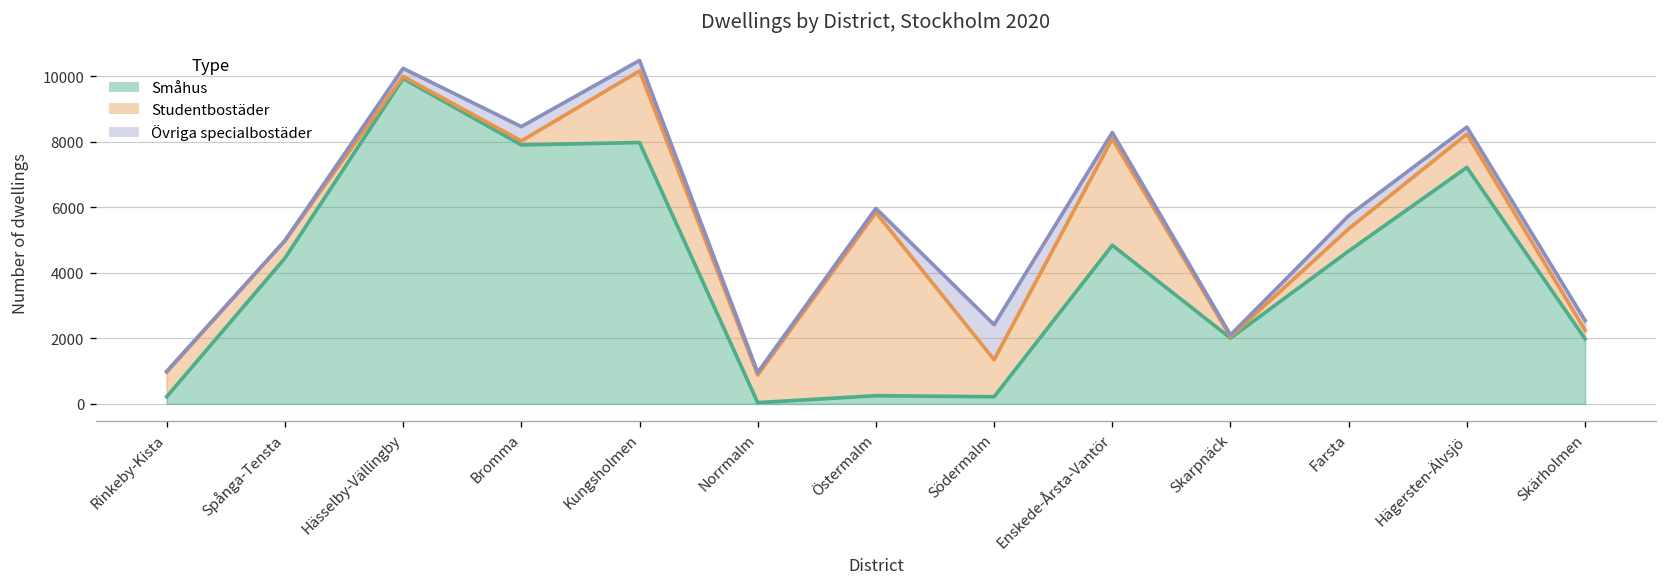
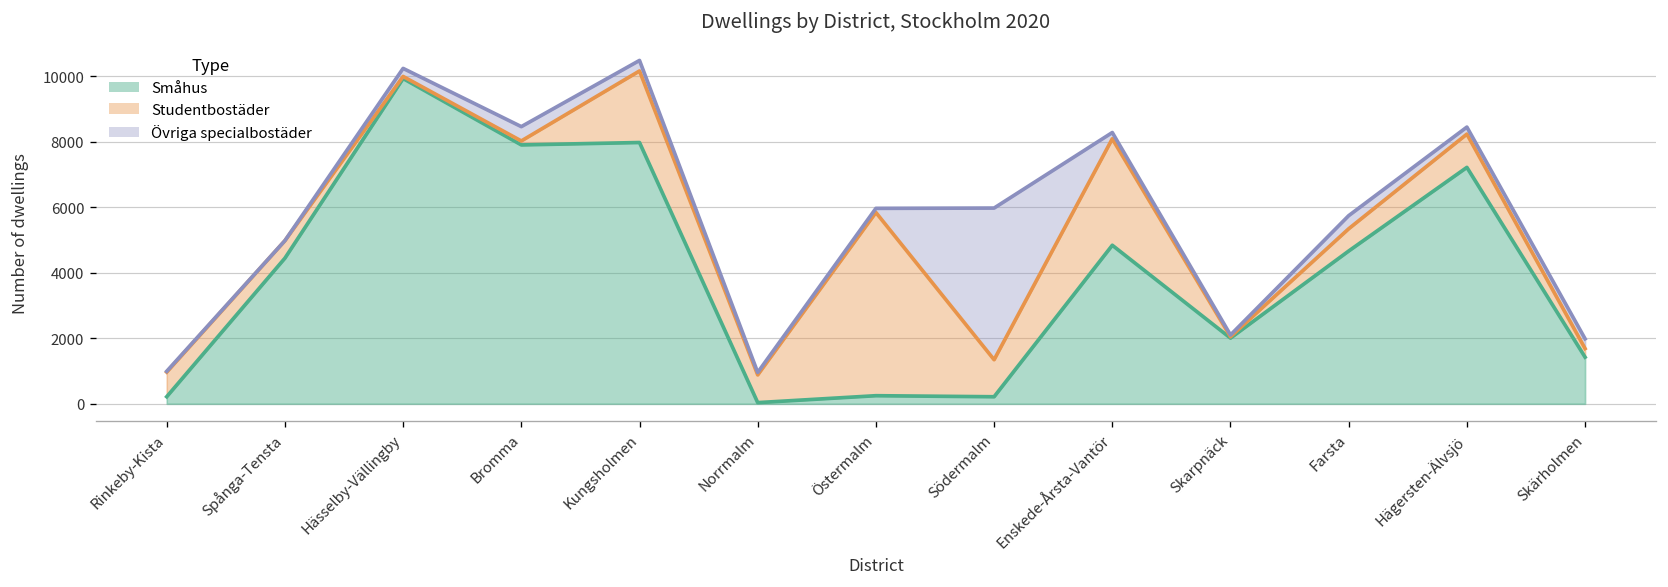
Övriga specialbostäder, Södermalm: 1100 -> 4600
Småhus, Skärholmen: 2000 -> 1400
